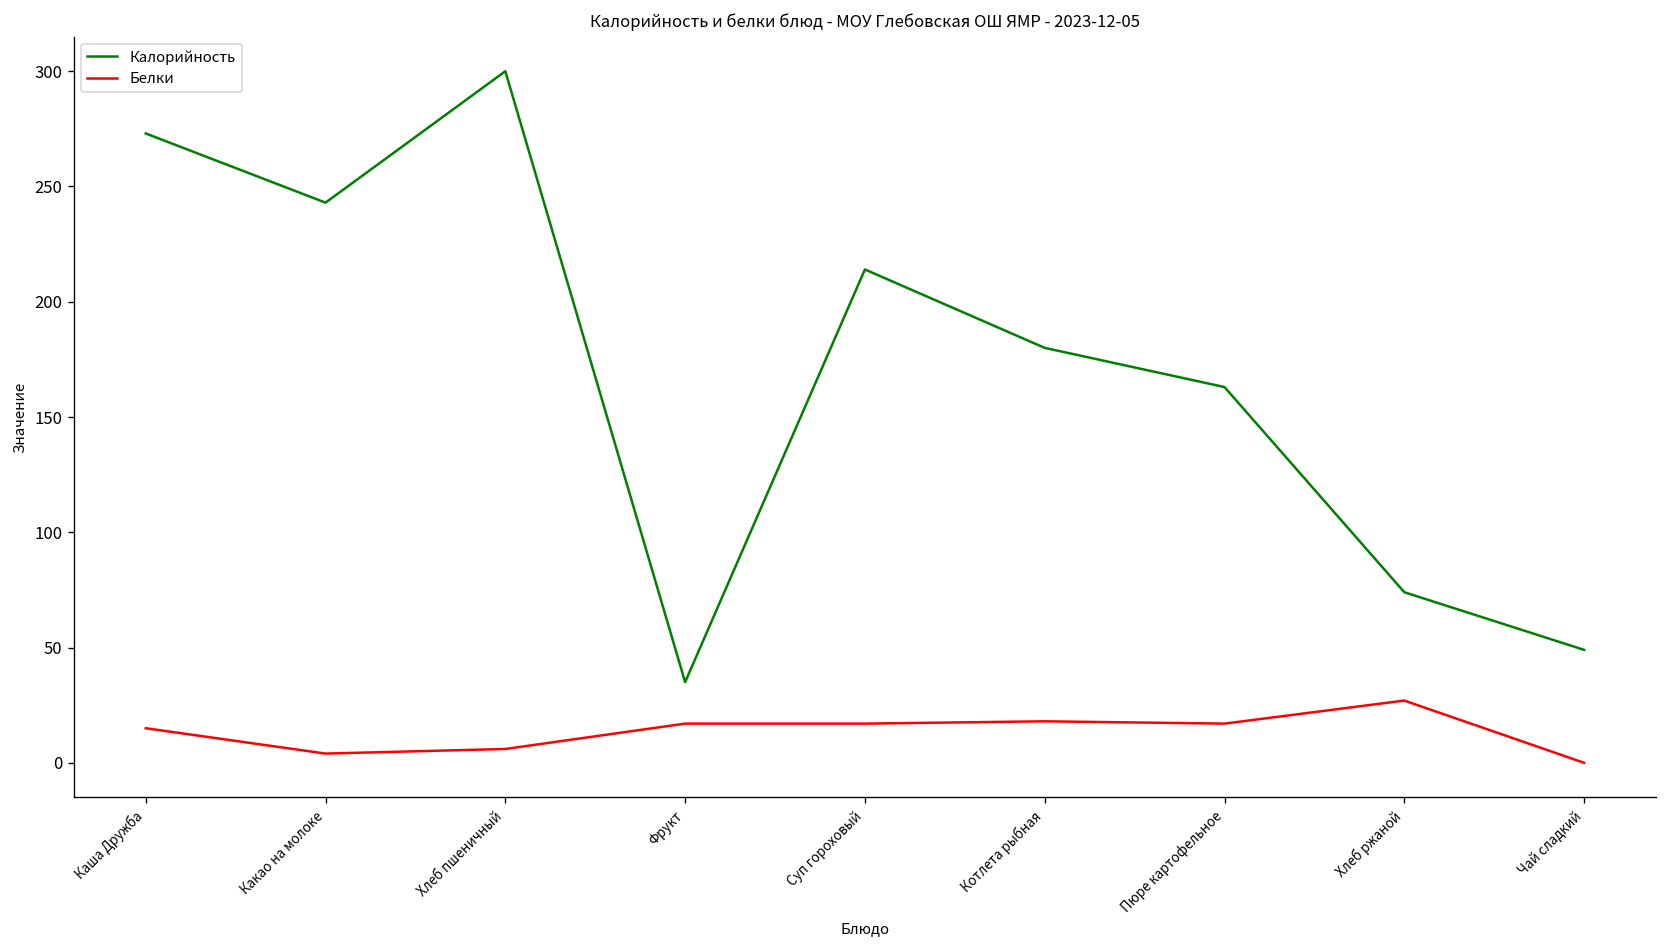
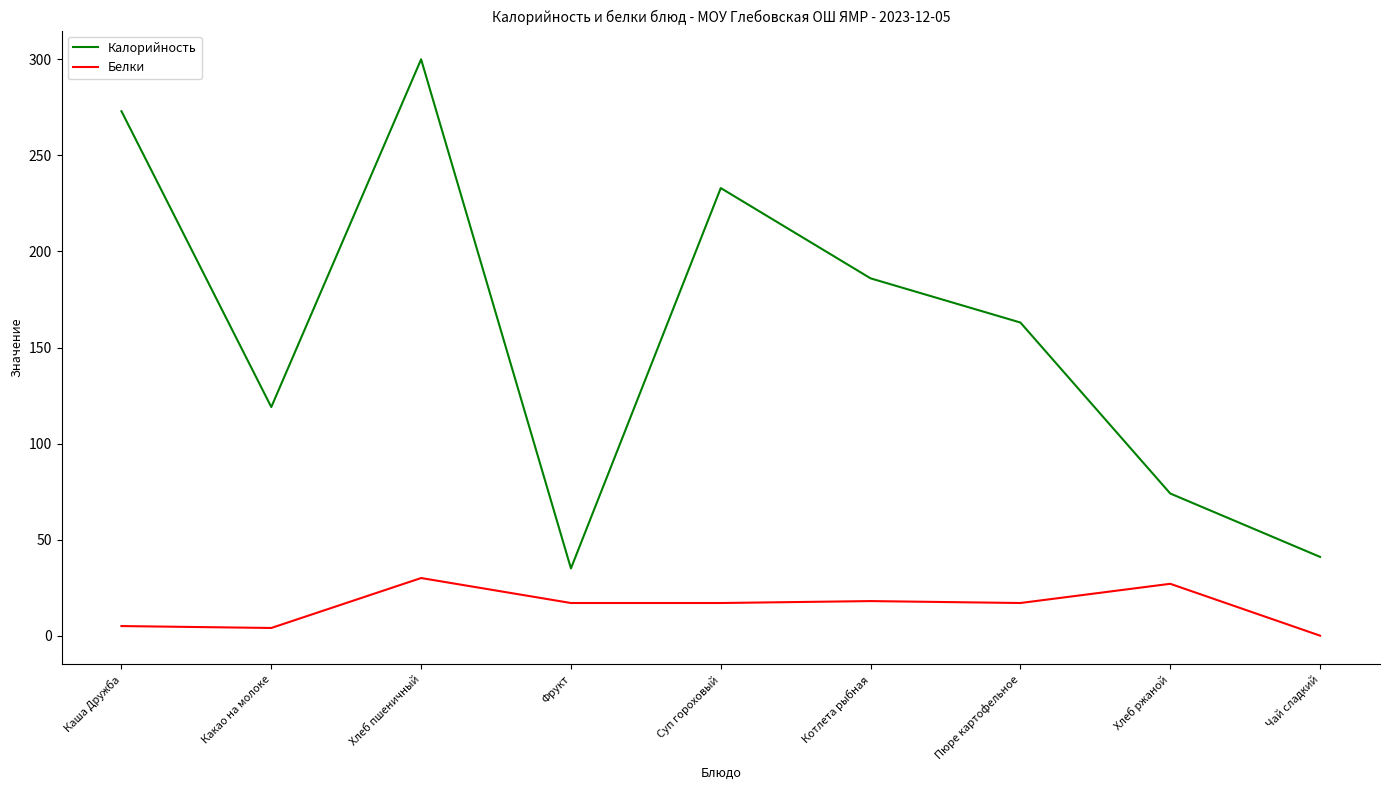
Белки, Каша Дружба: 15 -> 5
Калорийность, Какао на молоке: 243 -> 119
Белки, Хлеб пшеничный: 6 -> 30
Калорийность, Суп гороховый: 214 -> 233
Калорийность, Котлета рыбная: 180 -> 186
Калорийность, Чай сладкий: 49 -> 41
